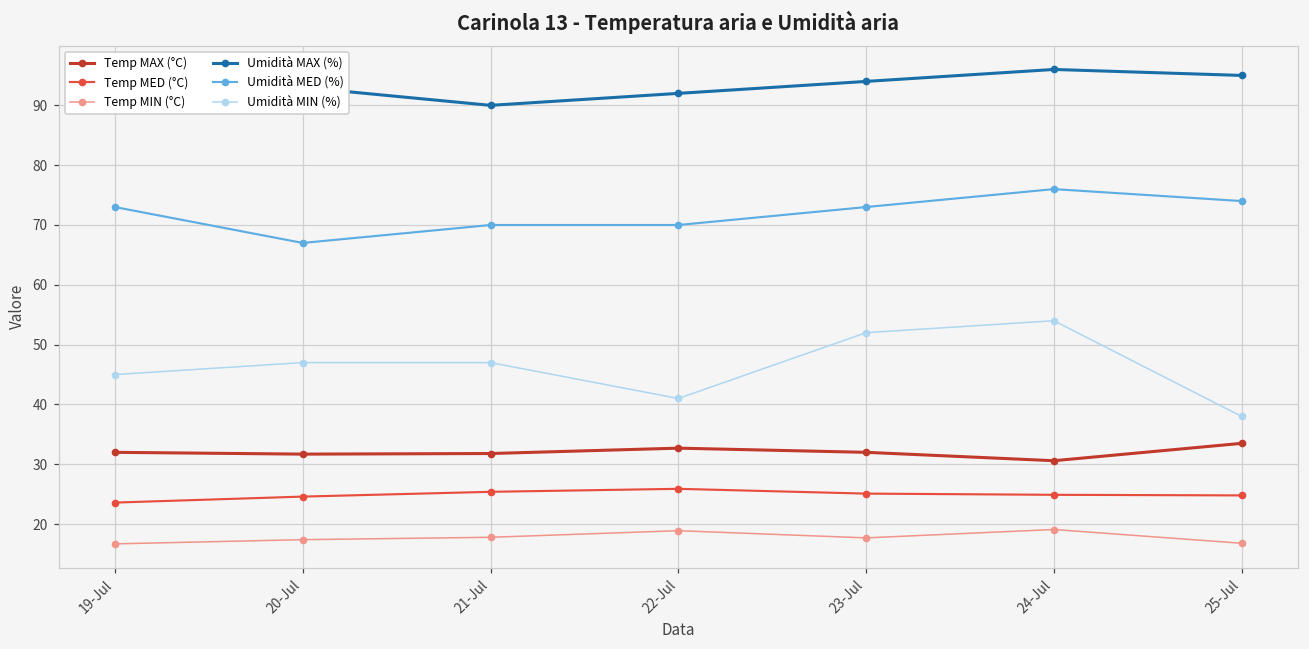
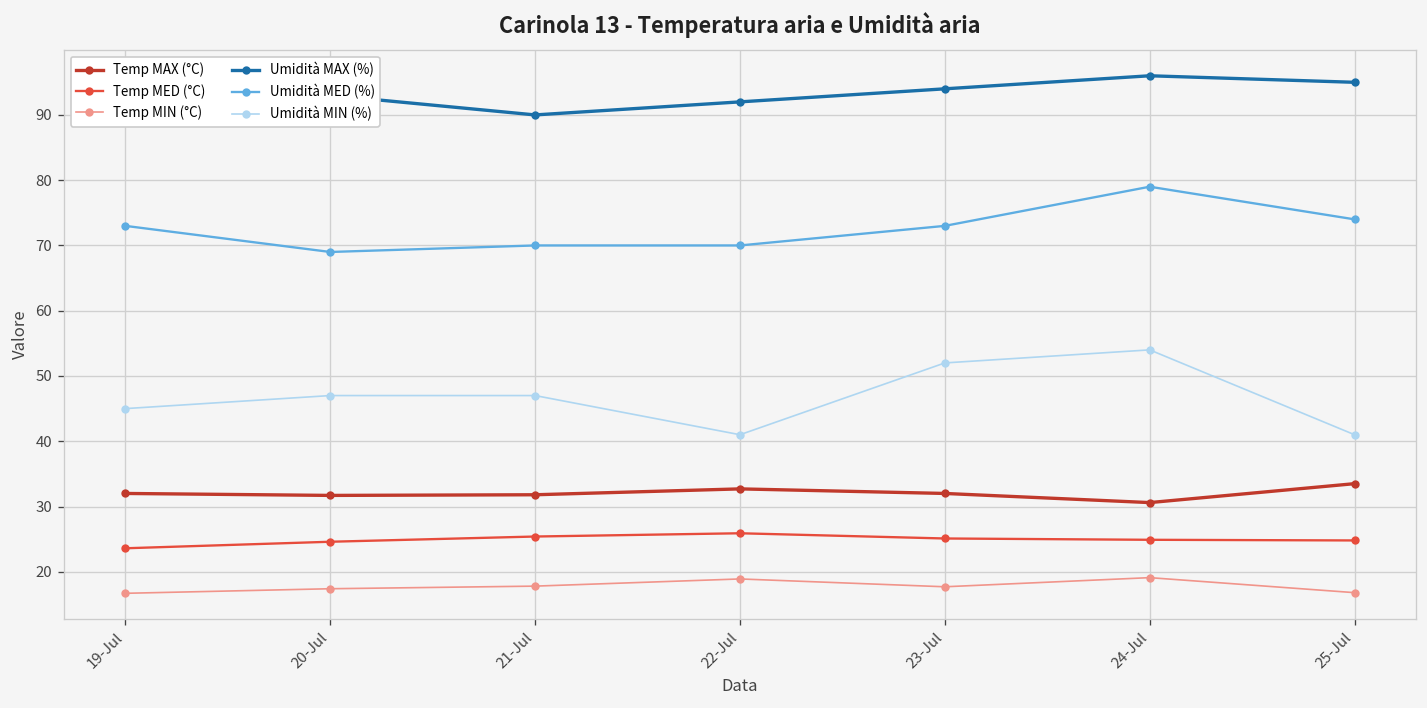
Umidità MED (%), 20-Jul: 67 -> 69
Umidità MED (%), 24-Jul: 76 -> 79
Umidità MIN (%), 25-Jul: 38 -> 41
